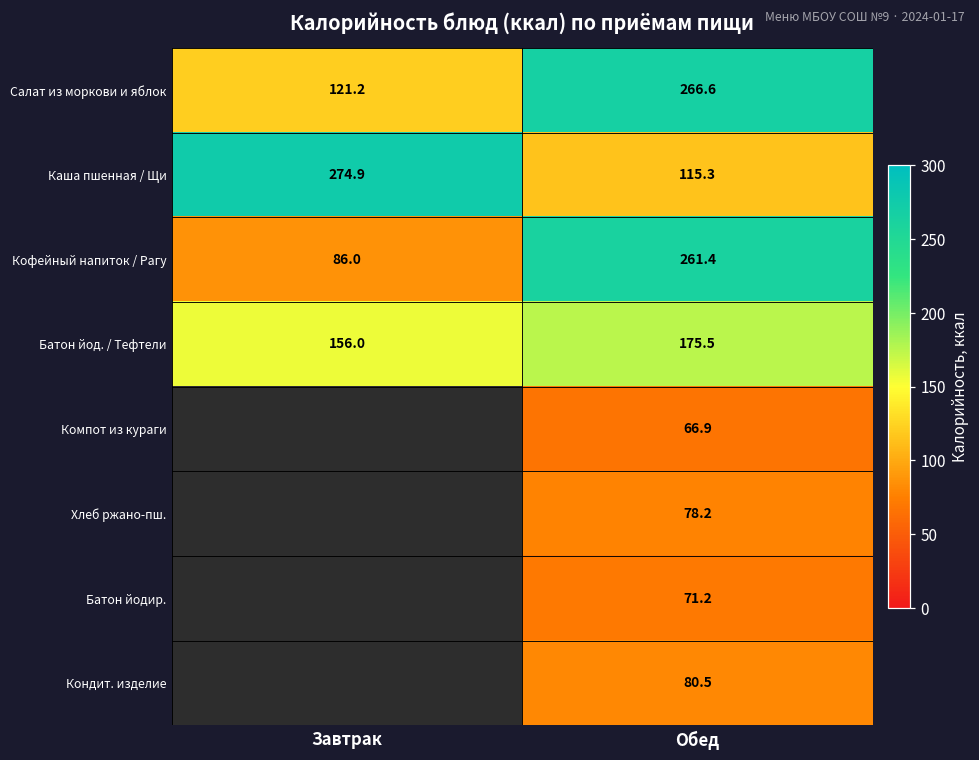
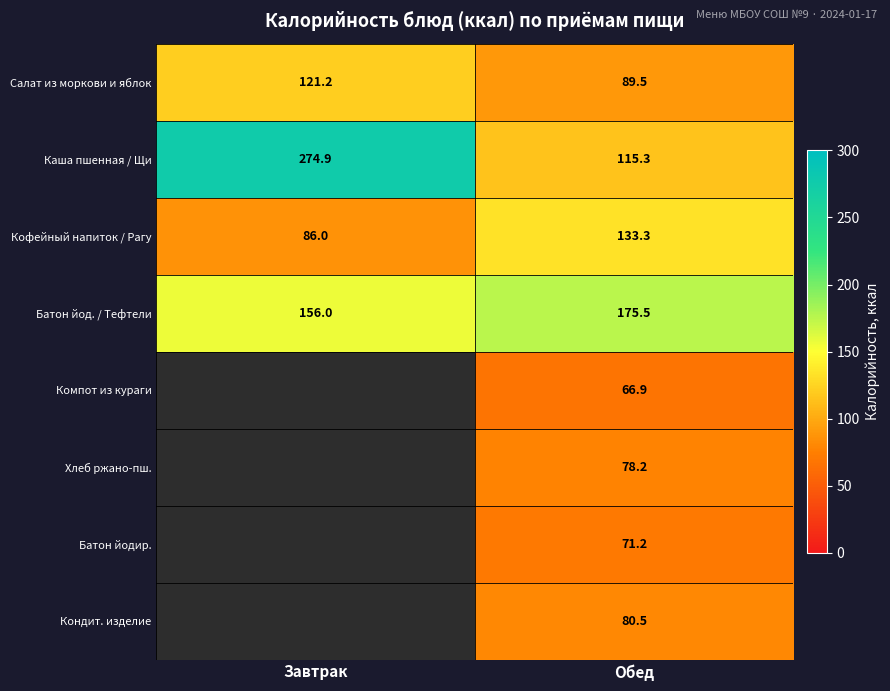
Салат из моркови и яблок, Обед: 266.6 -> 89.5
Кофейный напиток / Рагу, Обед: 261.4 -> 133.3
